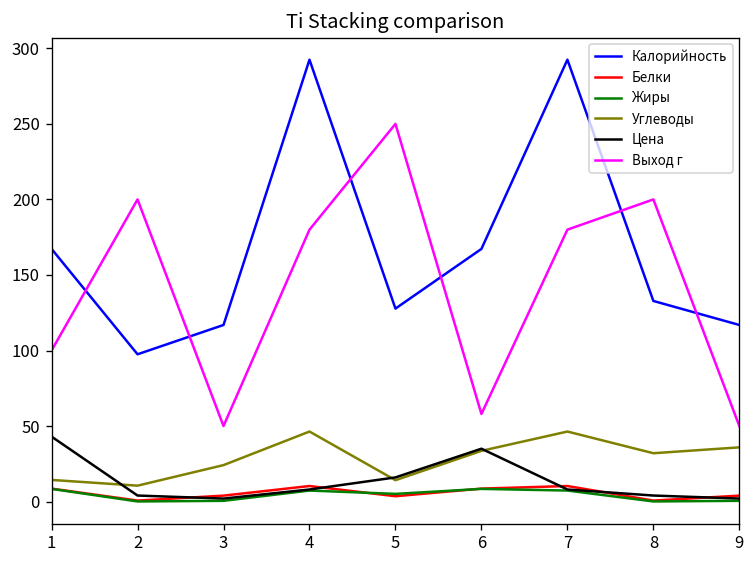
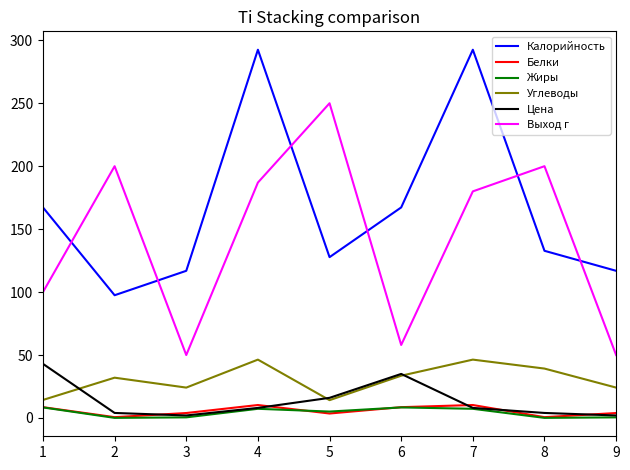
Углеводы, 2: 11 -> 32
Выход г, 4: 180 -> 187
Углеводы, 8: 32 -> 39
Углеводы, 9: 36 -> 24
